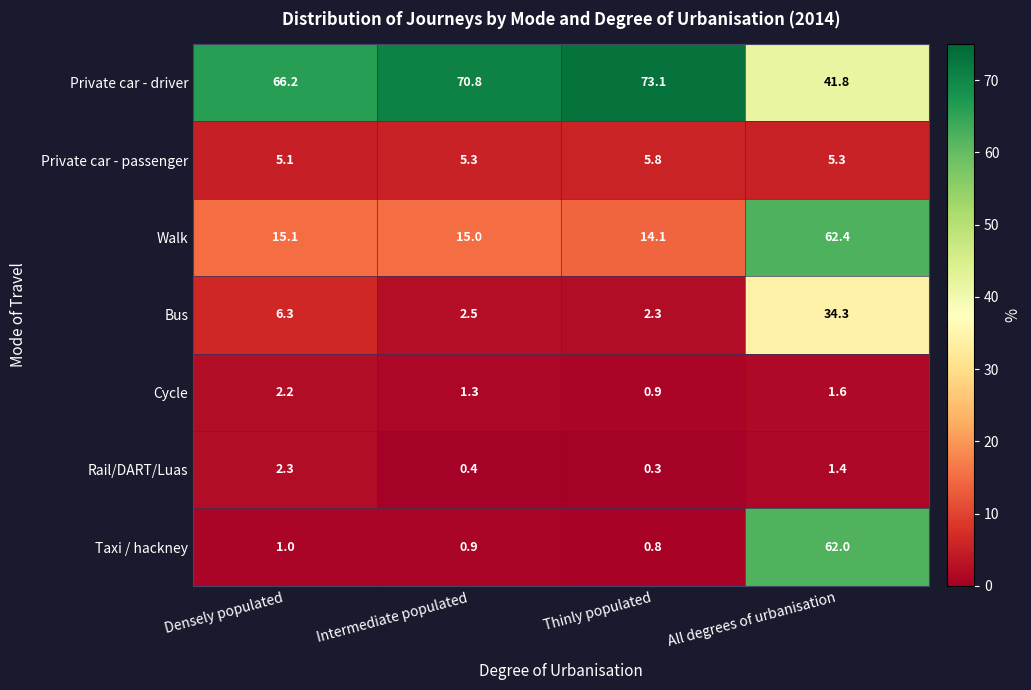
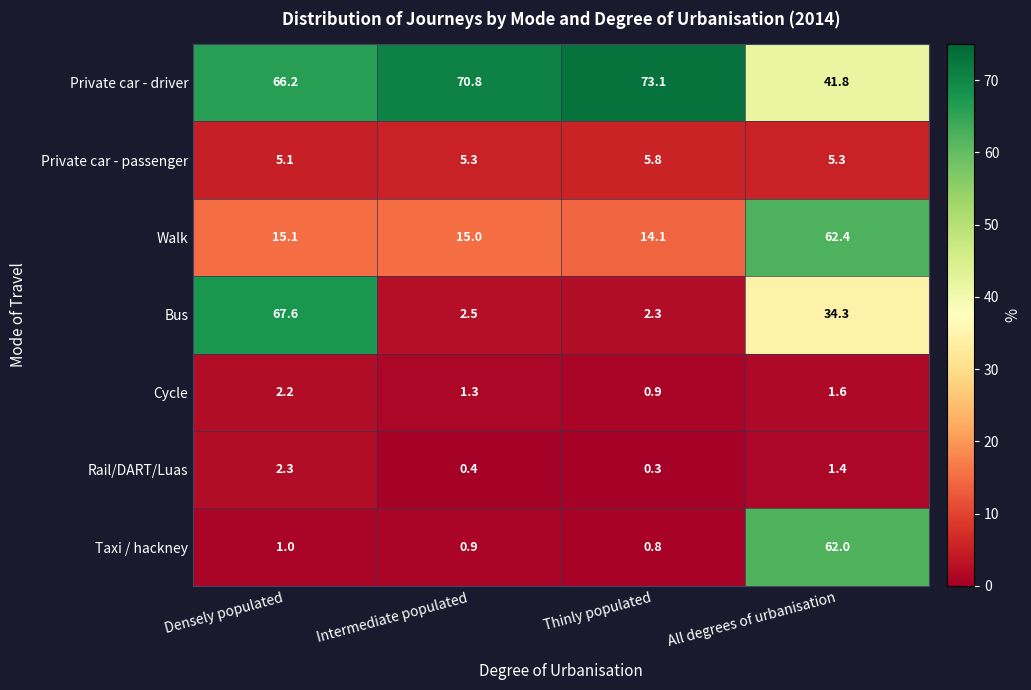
Bus, Densely populated: 6.3 -> 67.6
